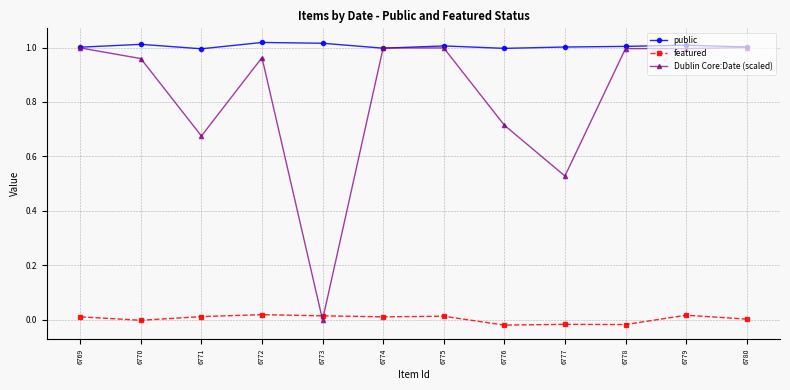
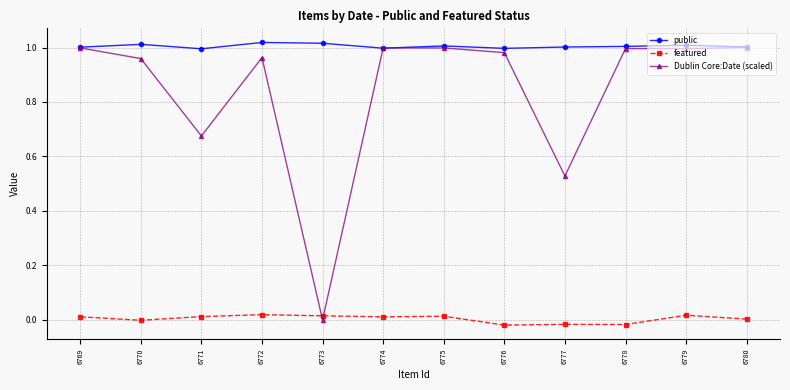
Dublin Core:Date (scaled), 6776: 0.71 -> 0.98
